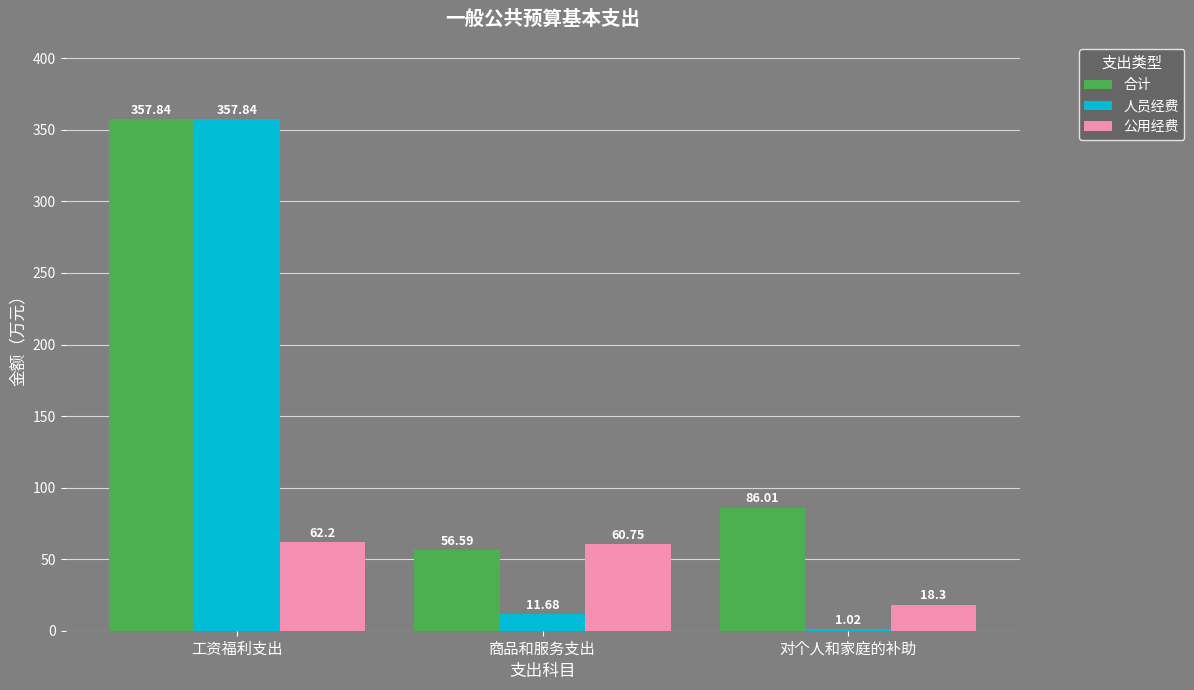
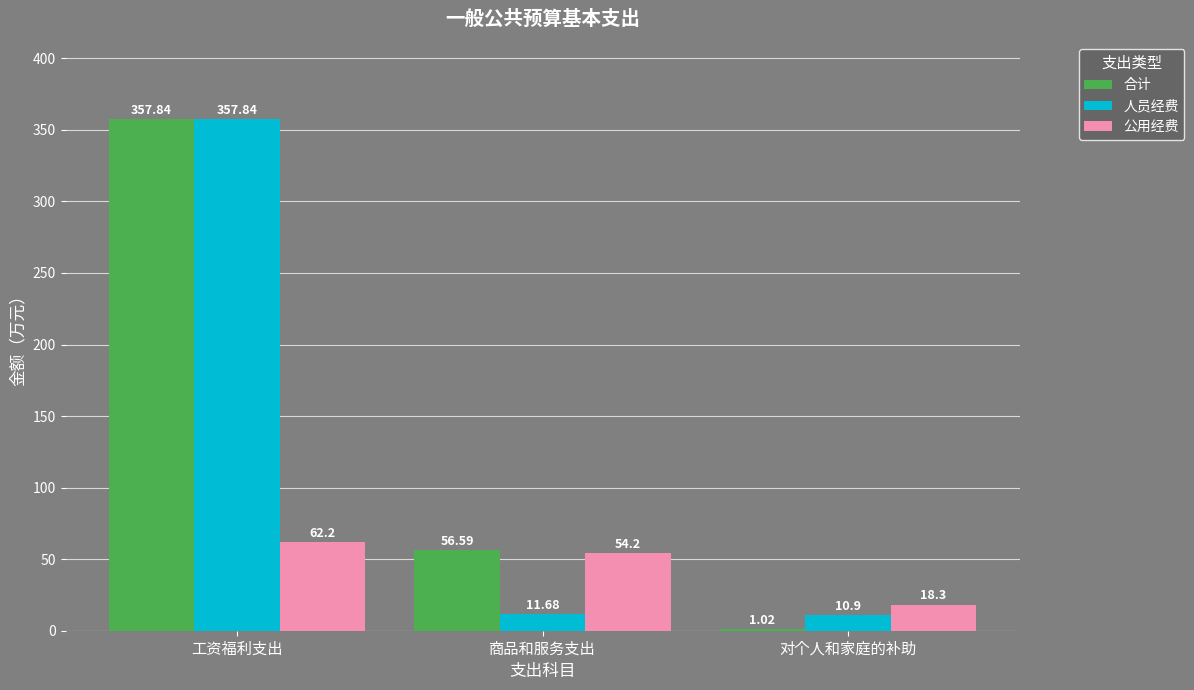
公用经费, 商品和服务支出: 60.75 -> 54.2
合计, 对个人和家庭的补助: 86.01 -> 1.02
人员经费, 对个人和家庭的补助: 1.02 -> 10.9
